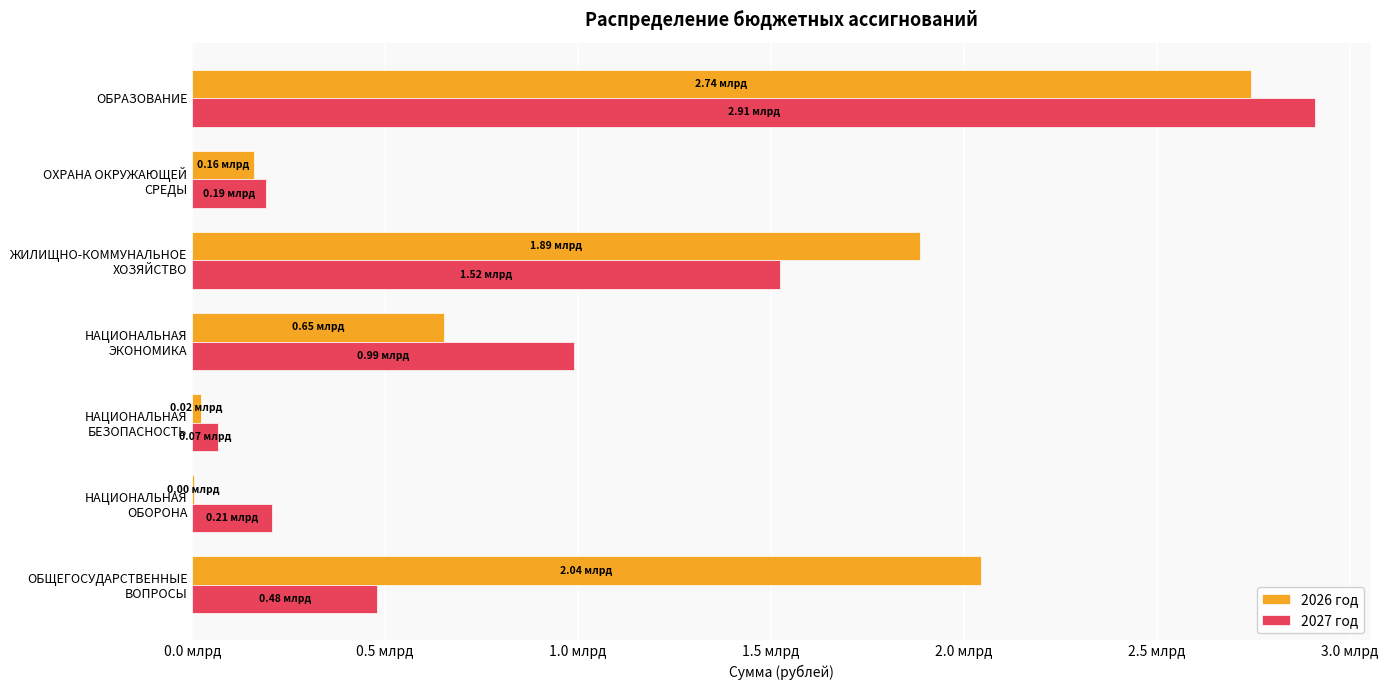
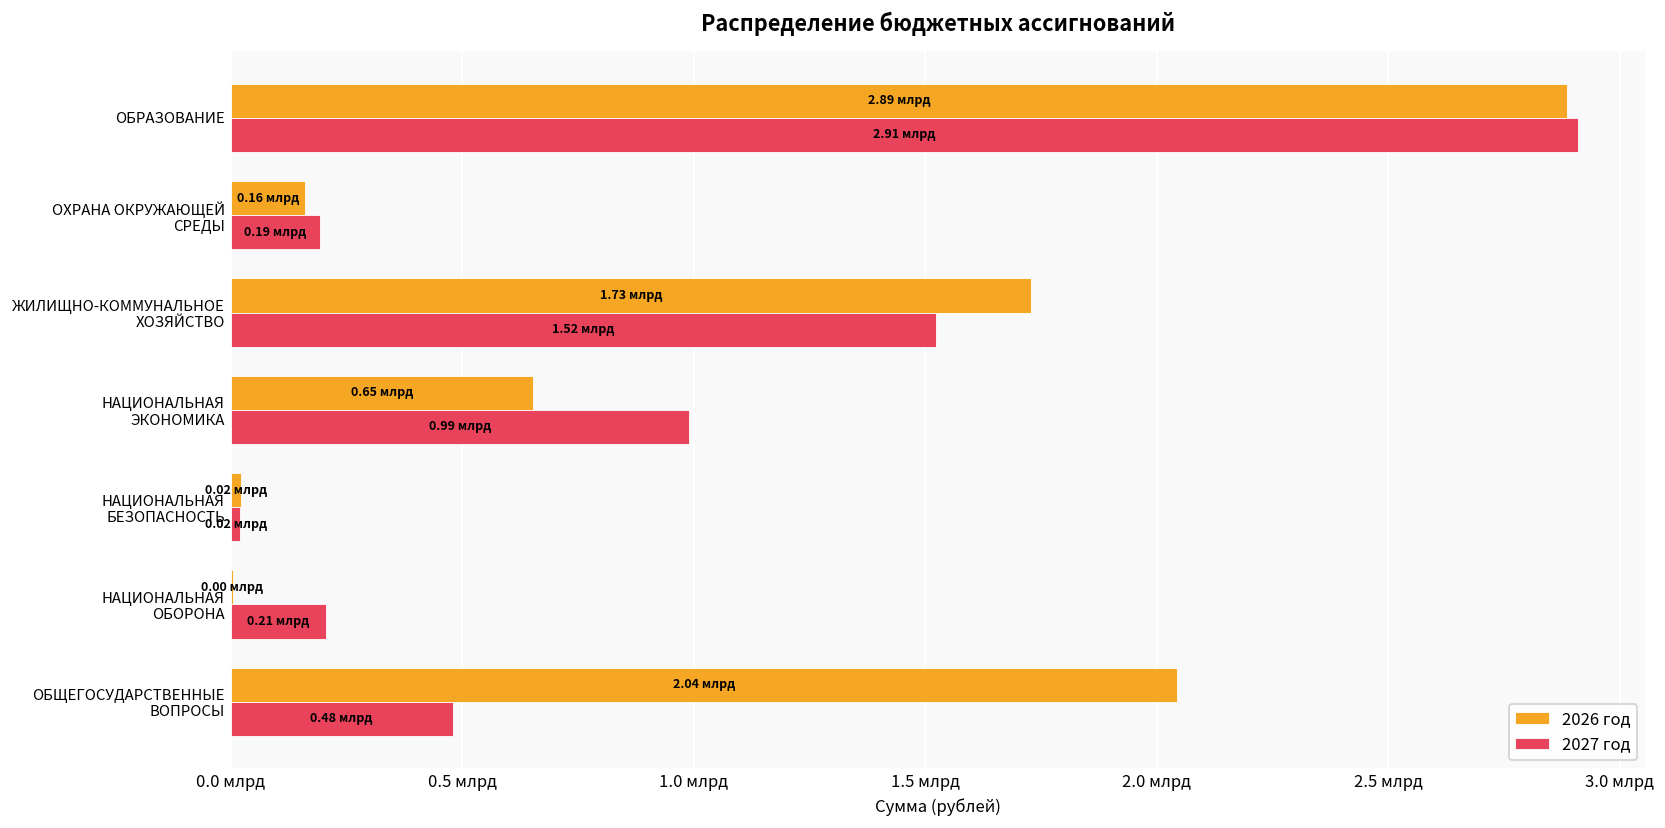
2026 год, ОБРАЗОВАНИЕ: 2.74 -> 2.89
2026 год, ЖИЛИЩНО-КОММУНАЛЬНОЕ ХОЗЯЙСТВО: 1.89 -> 1.73
2027 год, НАЦИОНАЛЬНАЯ БЕЗОПАСНОСТЬ: 0.07 -> 0.02
